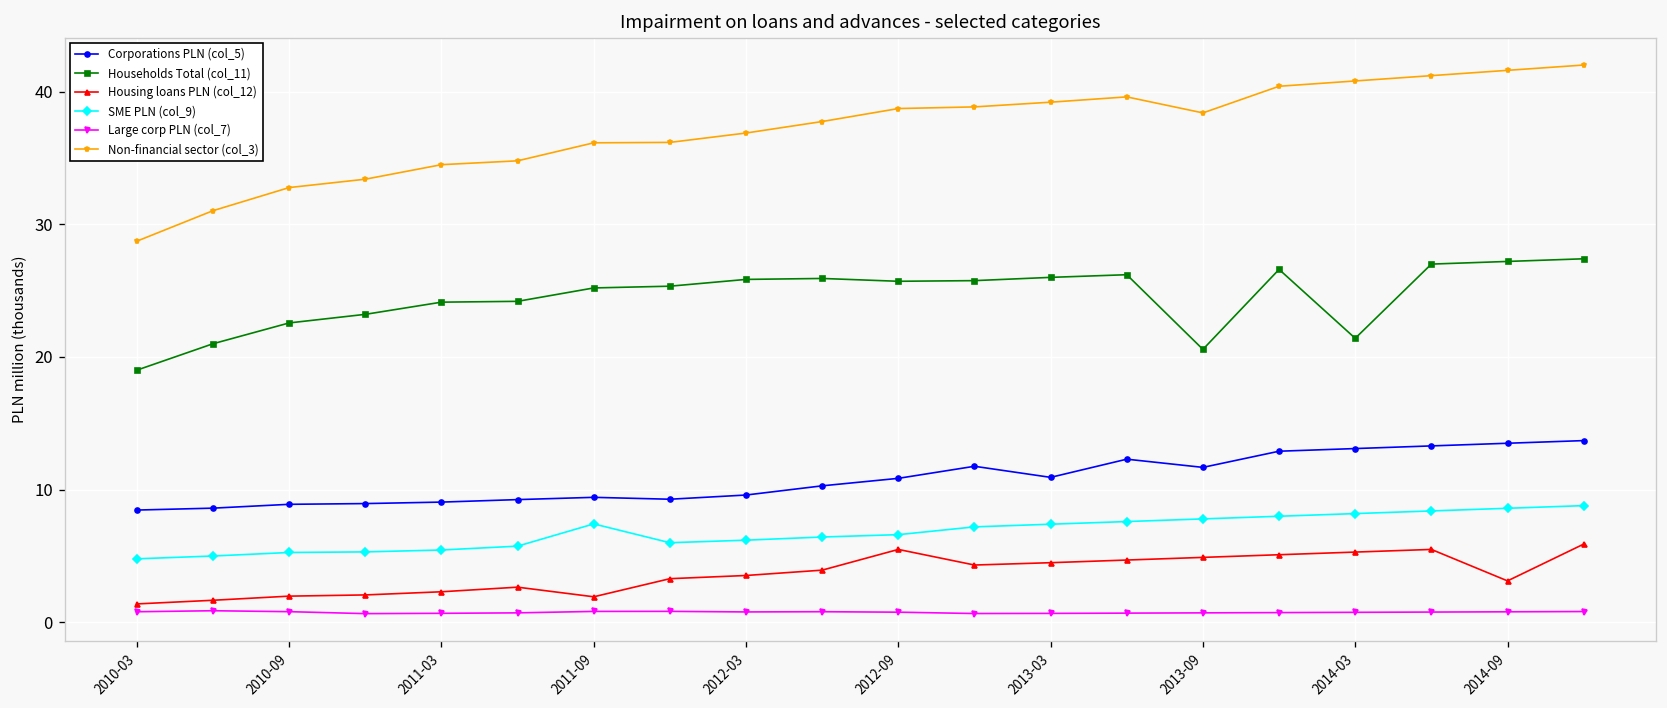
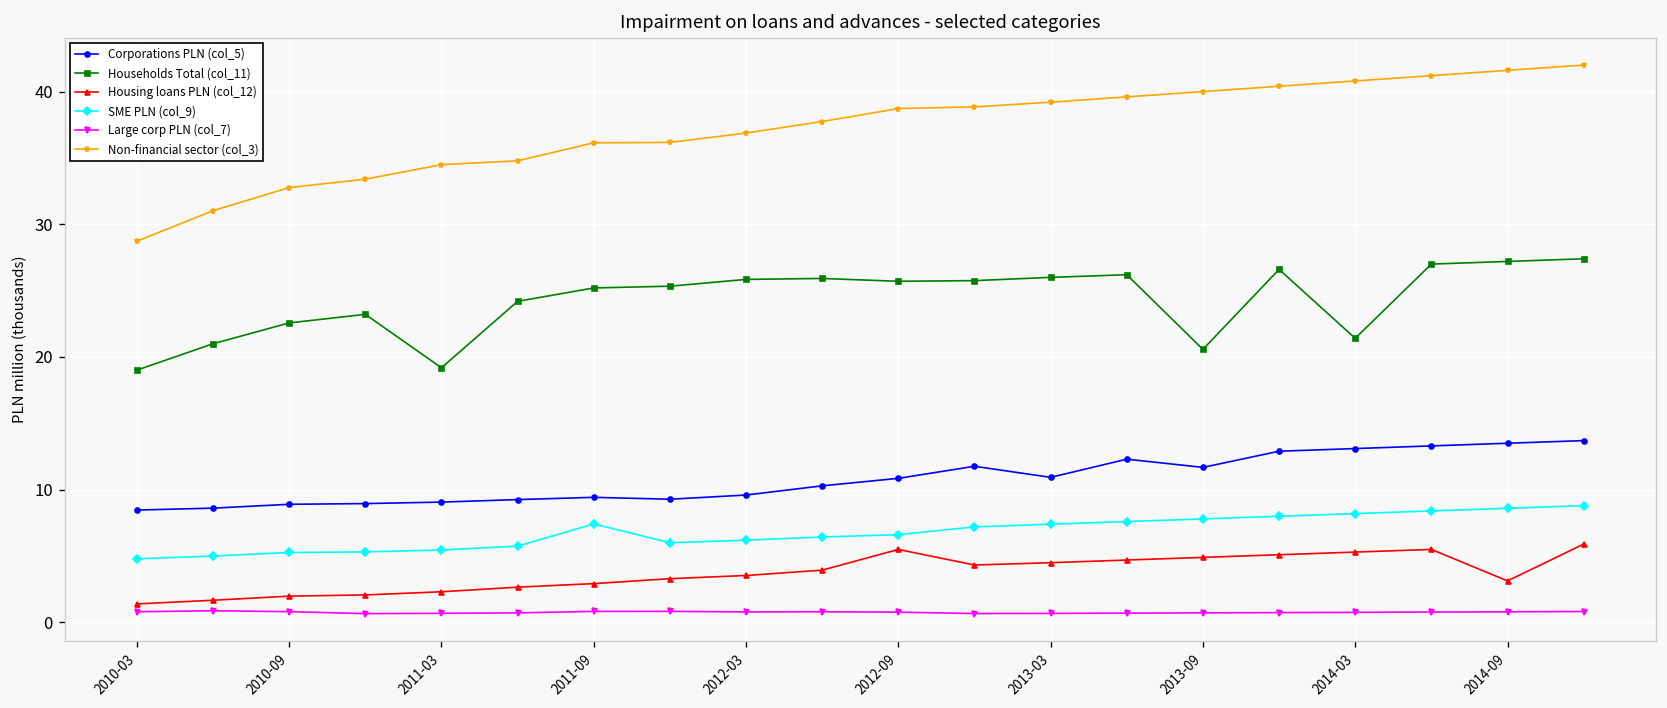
Households Total (col_11), 2011-03: 24.1 -> 19.2
Housing loans PLN (col_12), 2011-09: 1.9 -> 2.9
Non-financial sector (col_3), 2013-09: 38.4 -> 40.0
